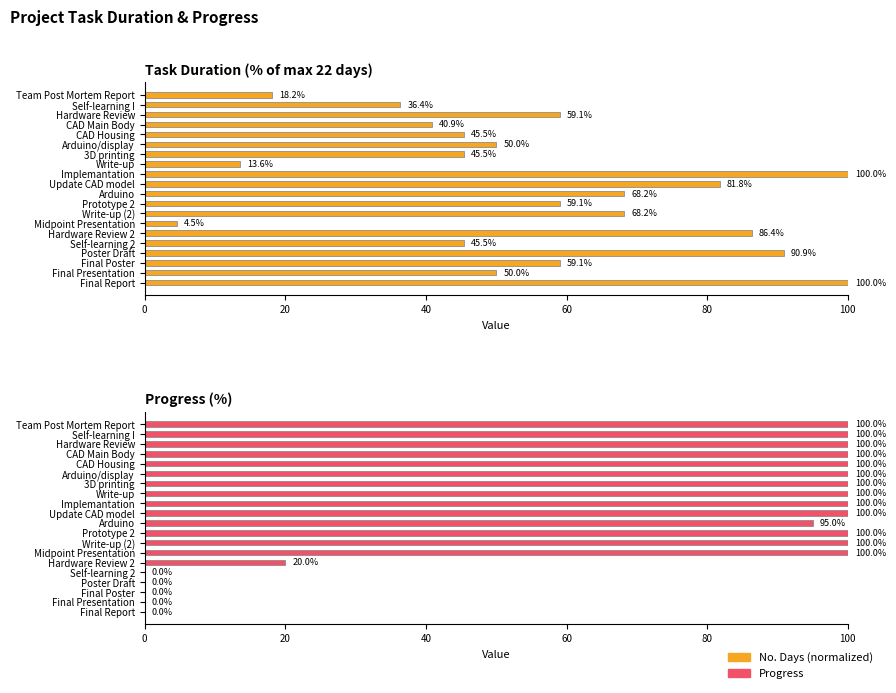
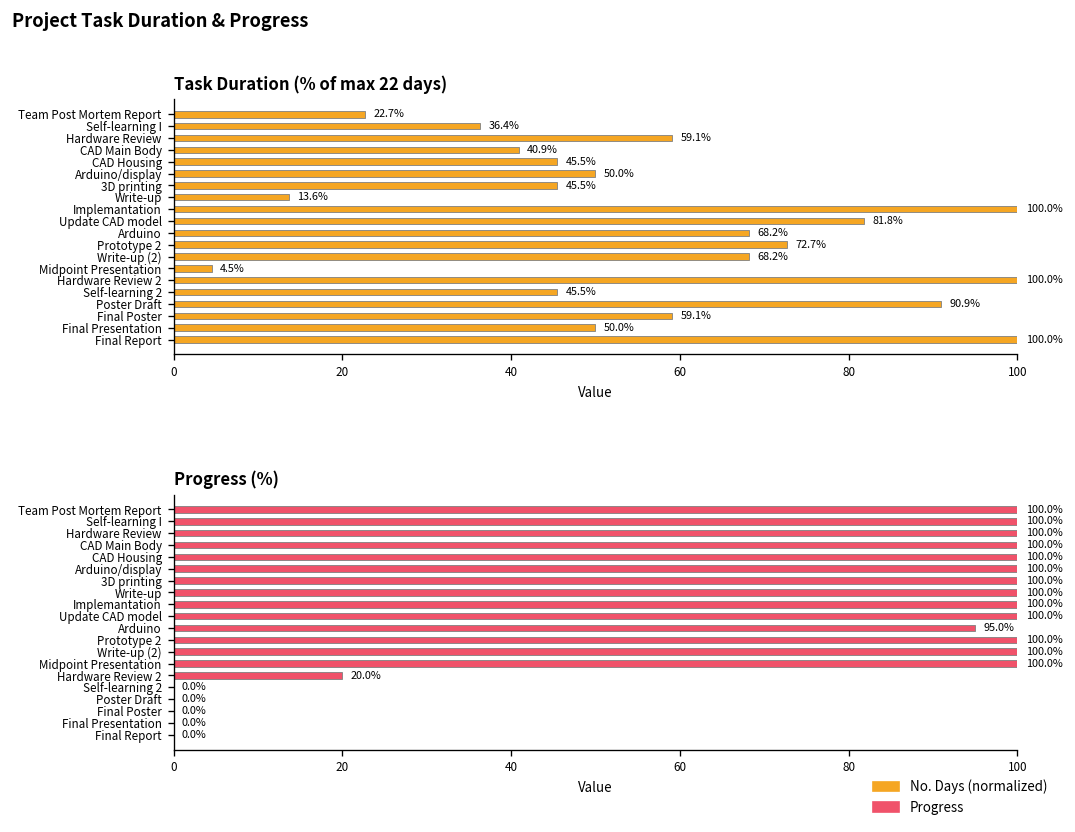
Task Duration (% of max 22 days), Team Post Mortem Report: 18.2% -> 22.7%
Task Duration (% of max 22 days), Prototype 2: 59.1% -> 72.7%
Task Duration (% of max 22 days), Hardware Review 2: 86.4% -> 100.0%
